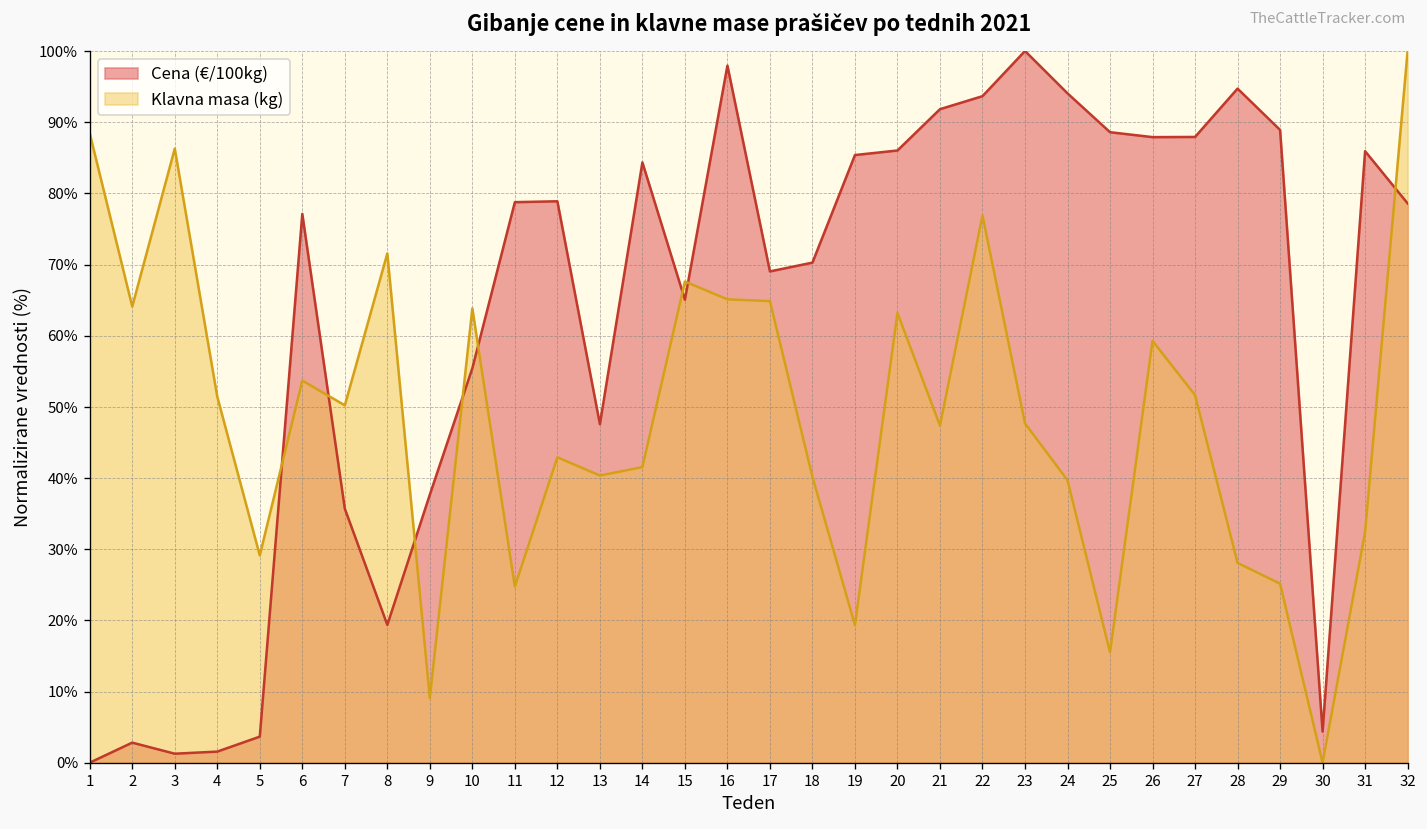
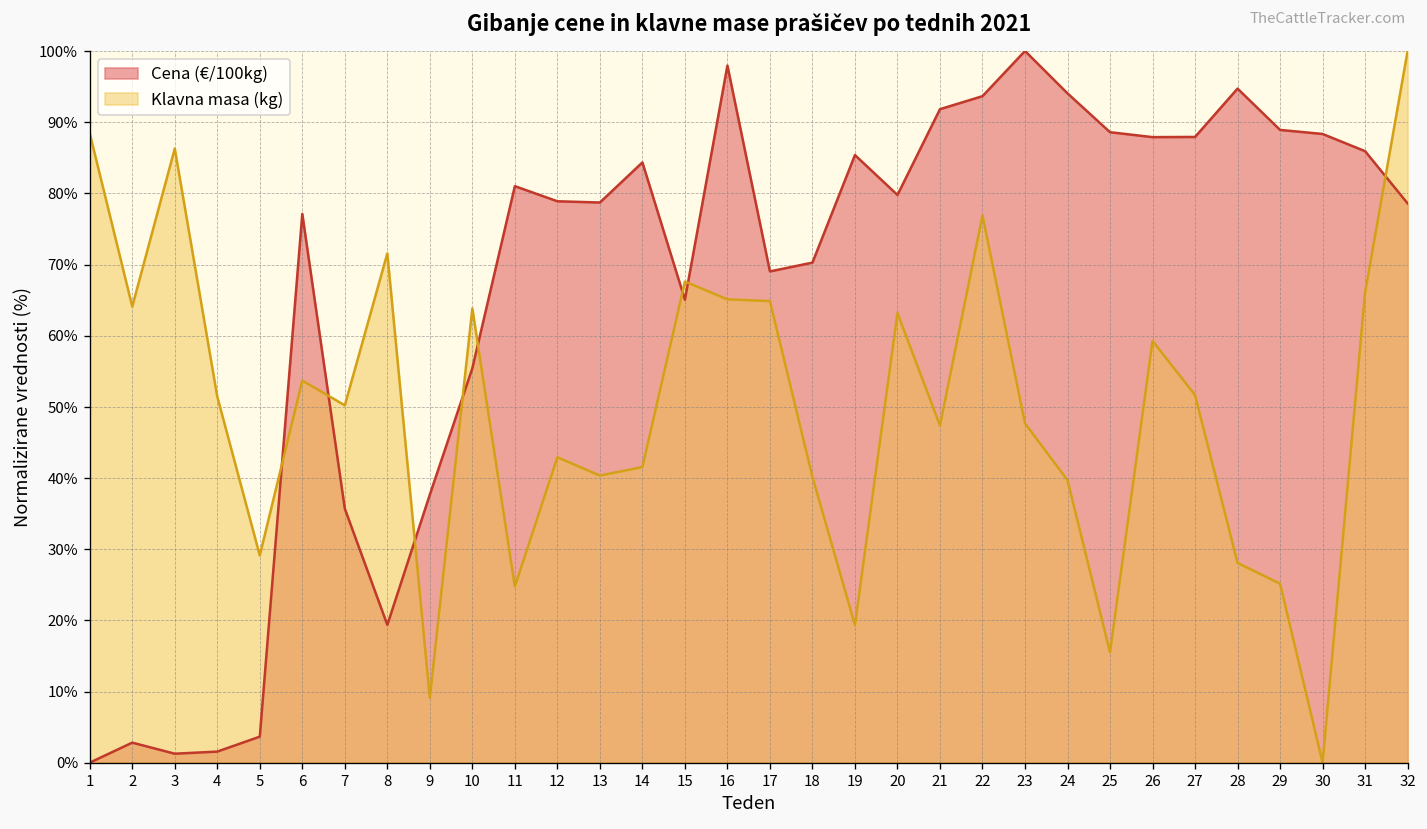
Cena (€/100kg), 11: 79% -> 81%
Cena (€/100kg), 13: 48% -> 79%
Cena (€/100kg), 20: 86% -> 80%
Cena (€/100kg), 30: 4% -> 88%
Klavna masa (kg), 31: 32% -> 66%
